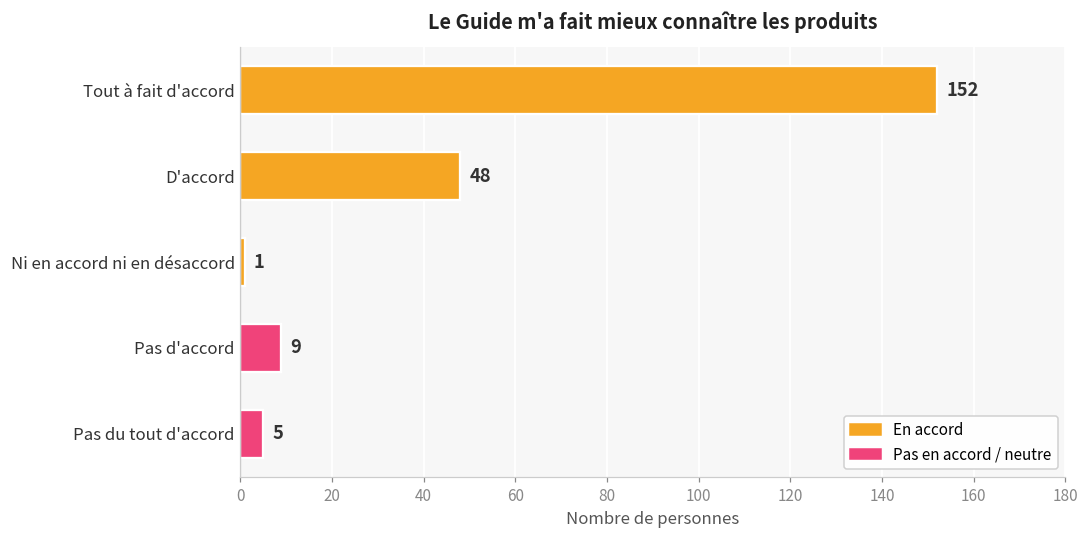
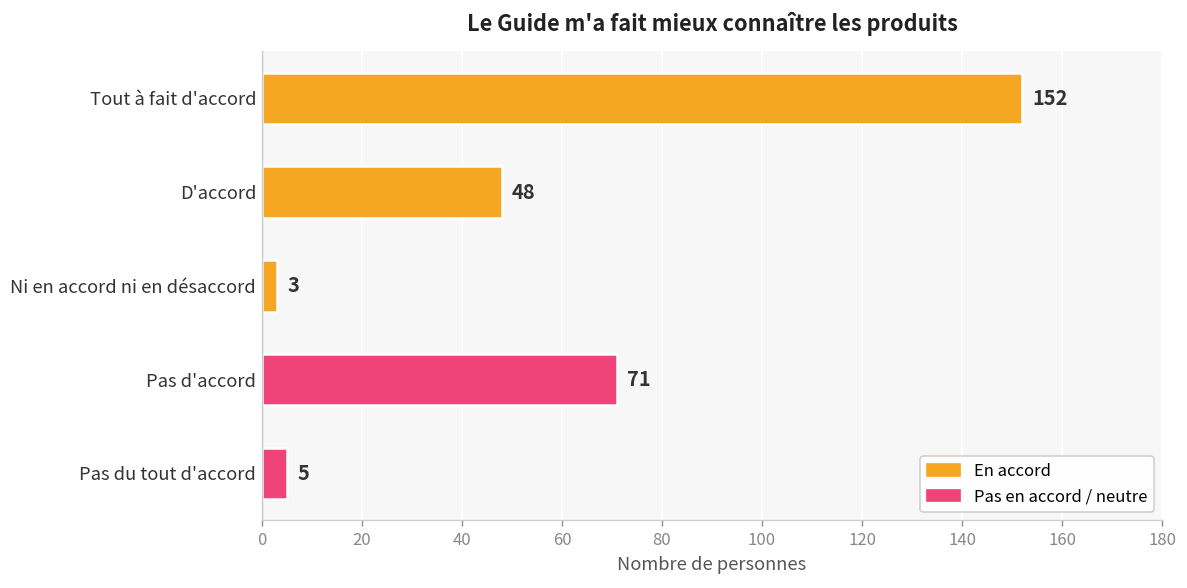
Ni en accord ni en désaccord: 1 -> 3
Pas d'accord: 9 -> 71
